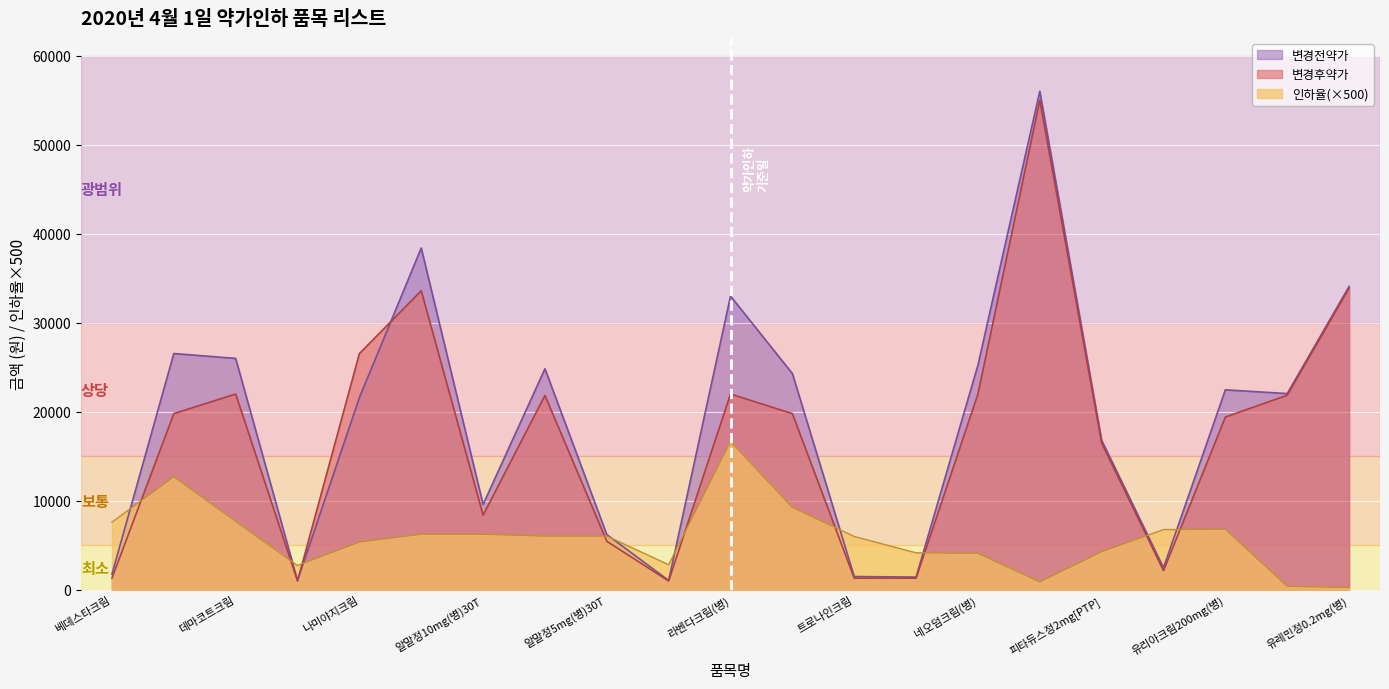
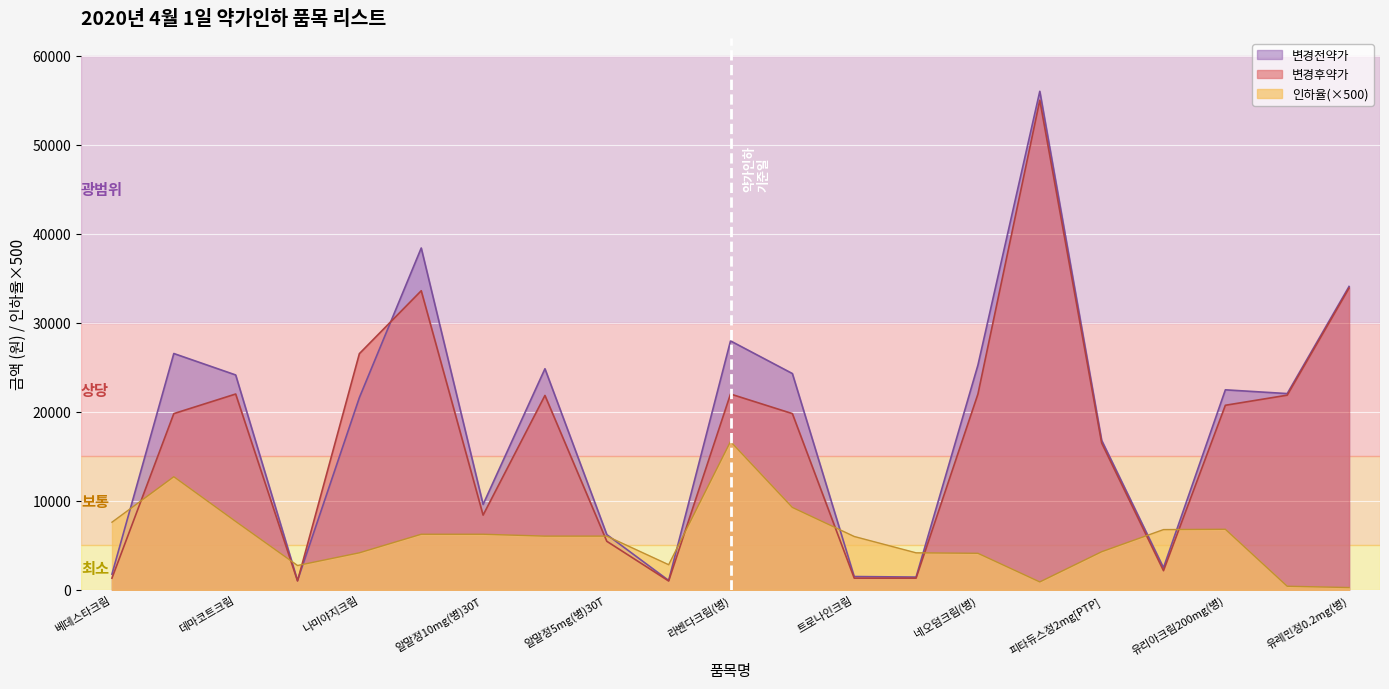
변경전약가, 데마코트크림: 26000 -> 24000
인하율(×500), 나미야지크림: 5000 -> 4000
변경전약가, 라벤다크림(병): 33000 -> 28000
변경후약가, 유리아크림200mg(병): 19000 -> 21000
